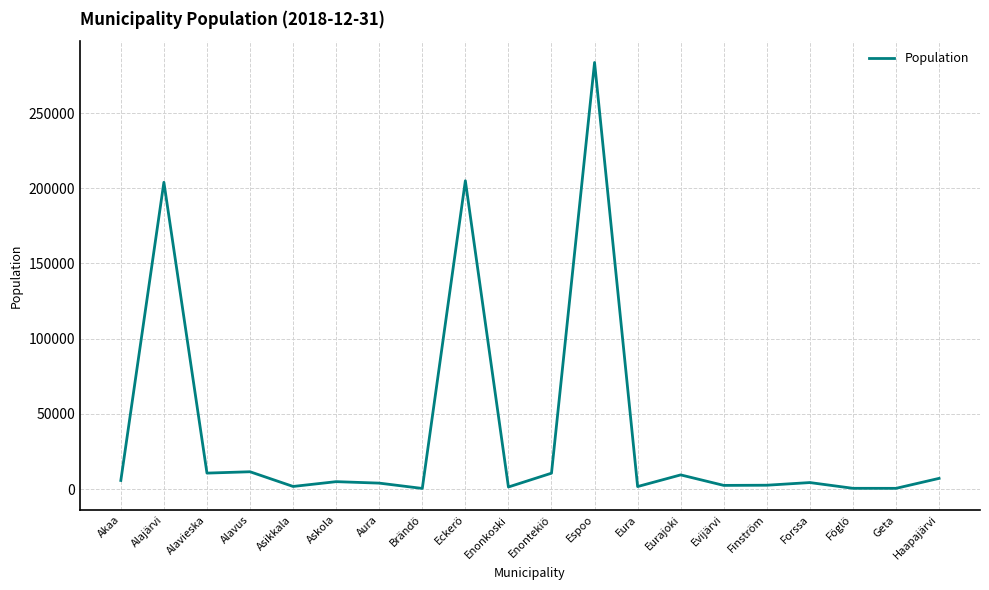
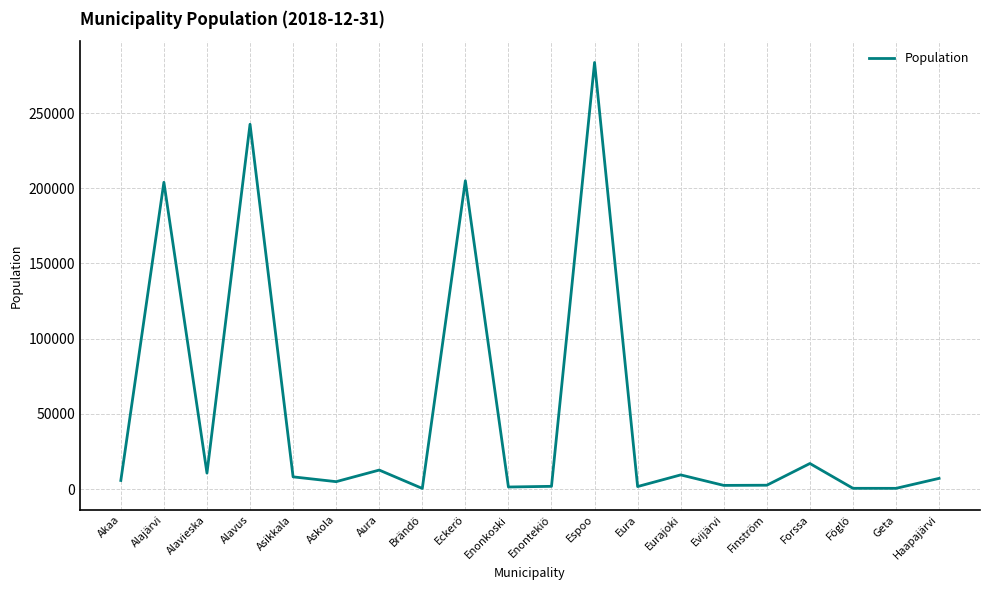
Alavus: 12000 -> 243000
Asikkala: 2000 -> 8000
Aura: 4000 -> 13000
Enontekiö: 11000 -> 2000
Forssa: 4000 -> 17000
